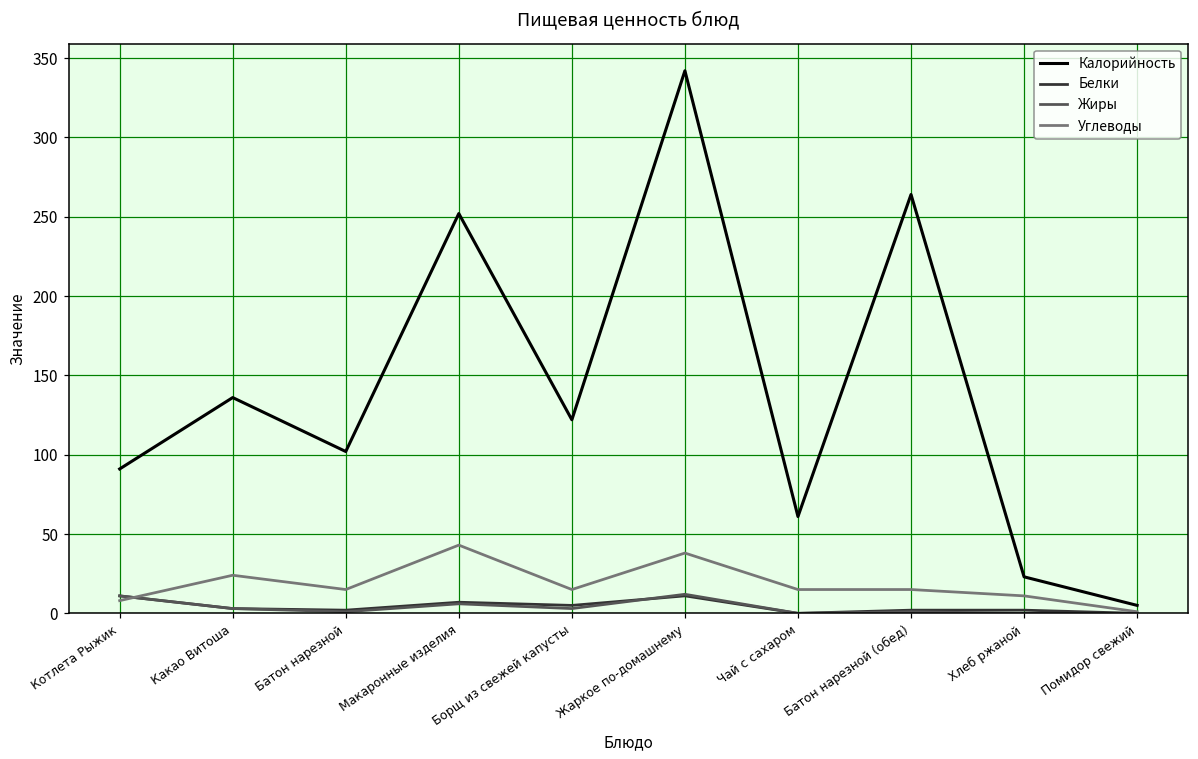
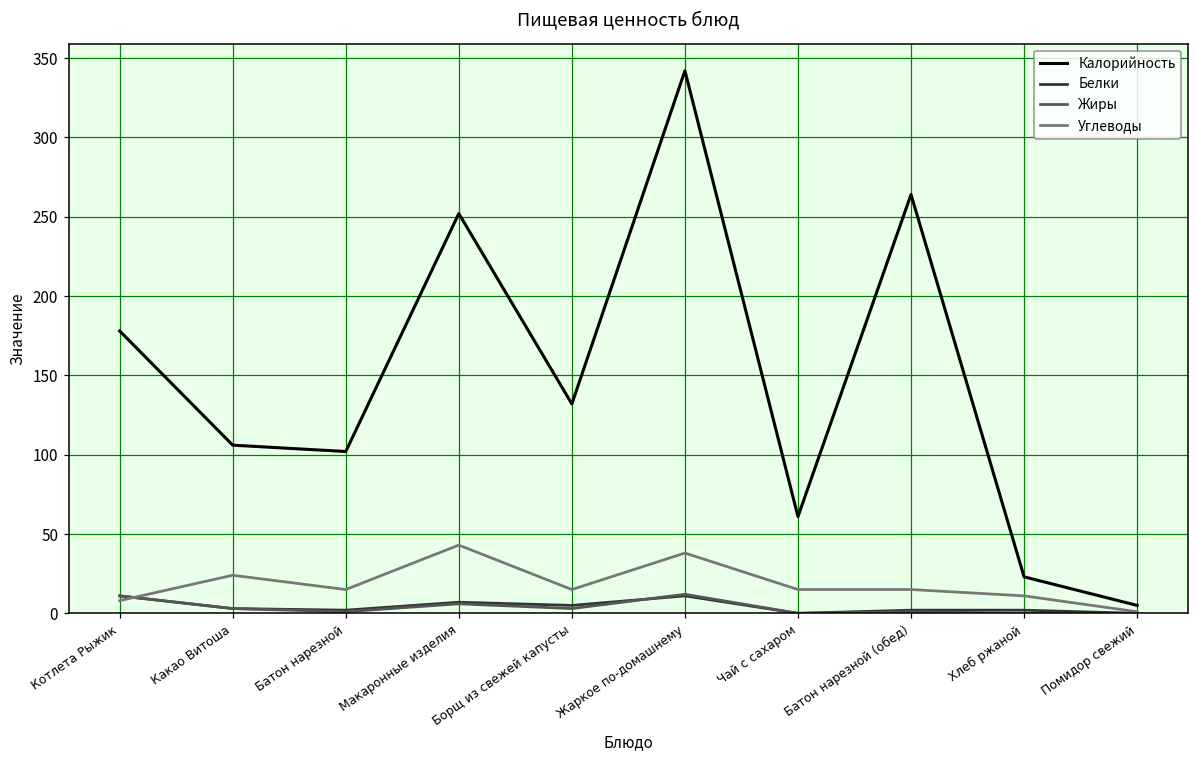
Калорийность, Котлета Рыжик: 91 -> 178
Калорийность, Какао Витоша: 136 -> 106
Калорийность, Борщ из свежей капусты: 122 -> 132
